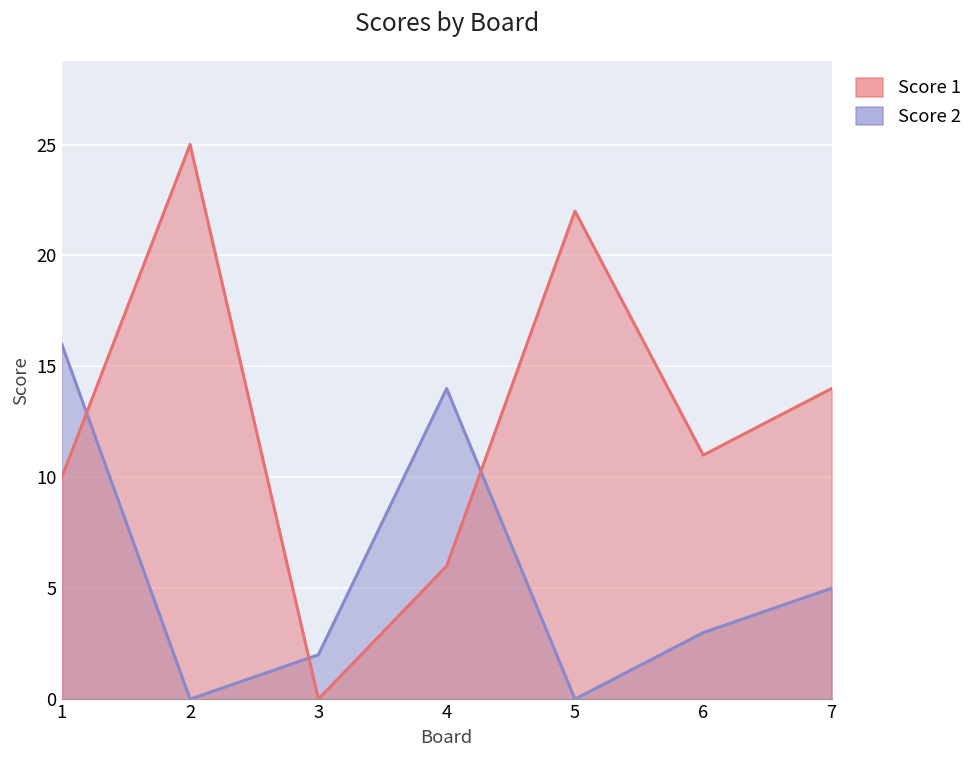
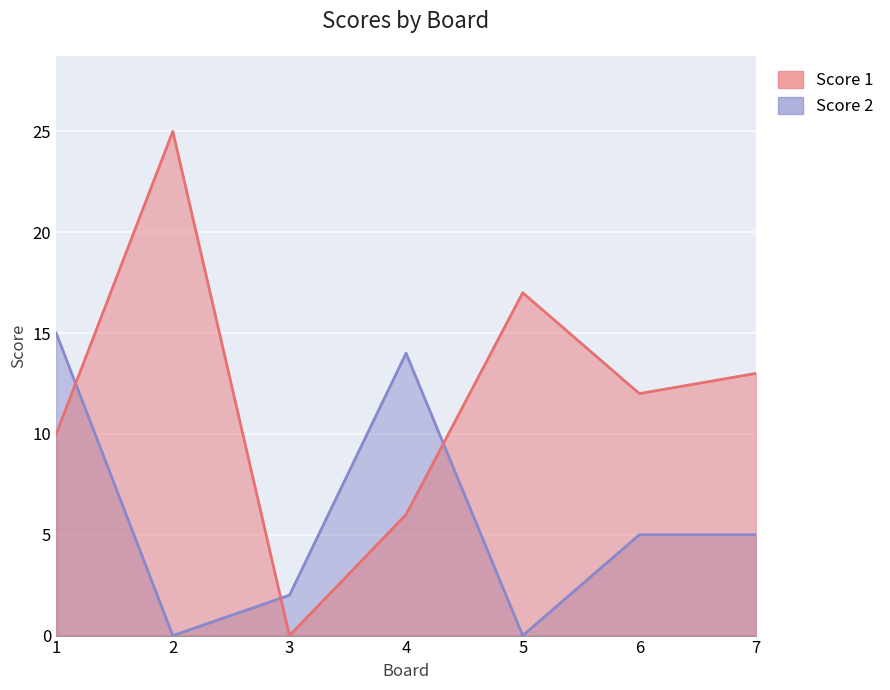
Score 2, 1: 16 -> 15
Score 1, 5: 22 -> 17
Score 2, 6: 3 -> 5
Score 1, 6: 11 -> 12
Score 1, 7: 14 -> 13
